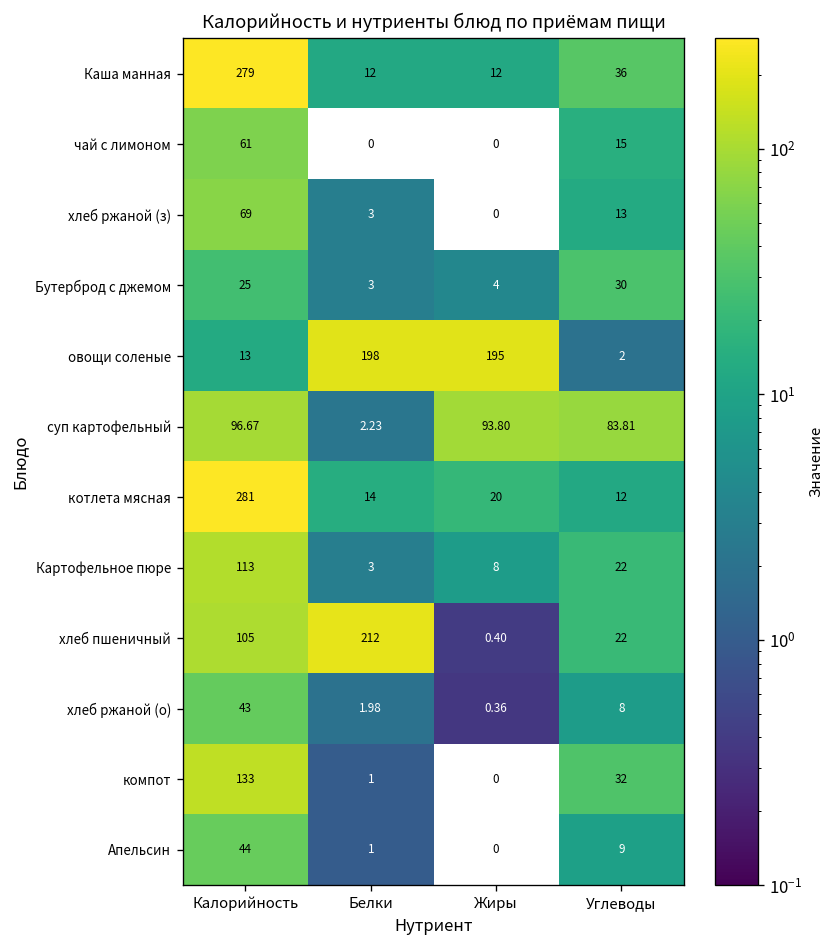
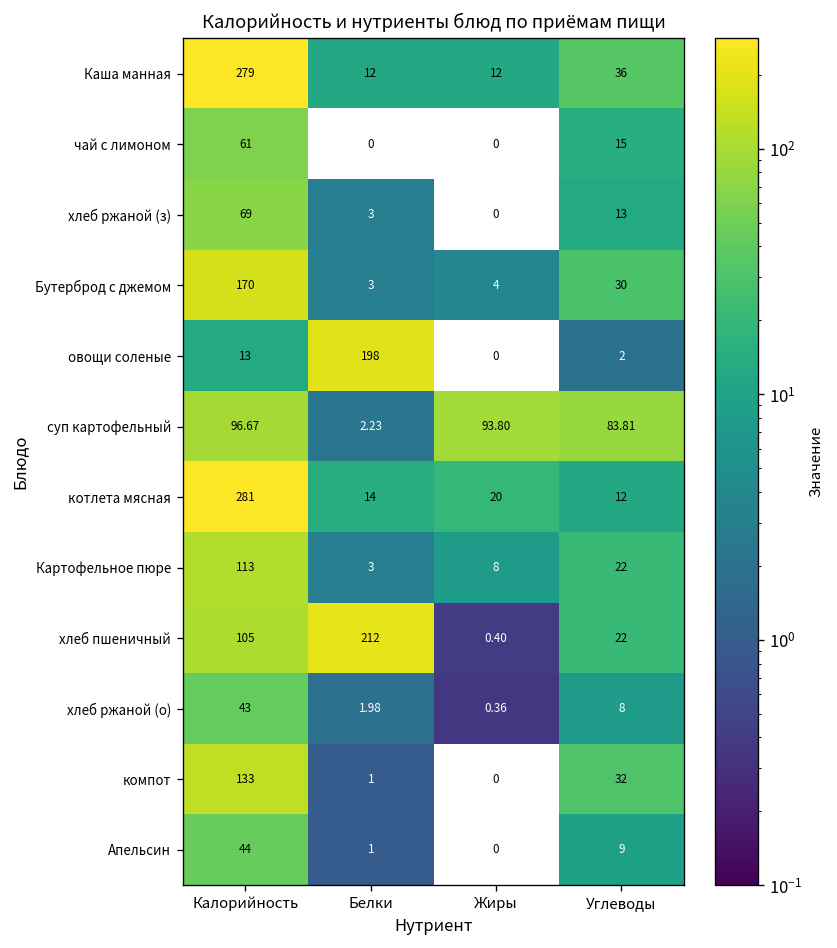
Бутерброд с джемом, Калорийность: 25 -> 170
овощи соленые, Жиры: 195 -> 0
